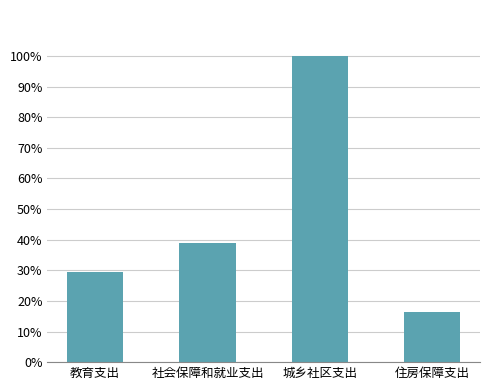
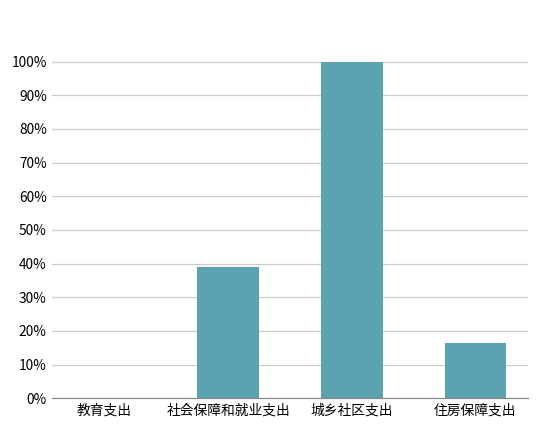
教育支出: 29% -> 0%
